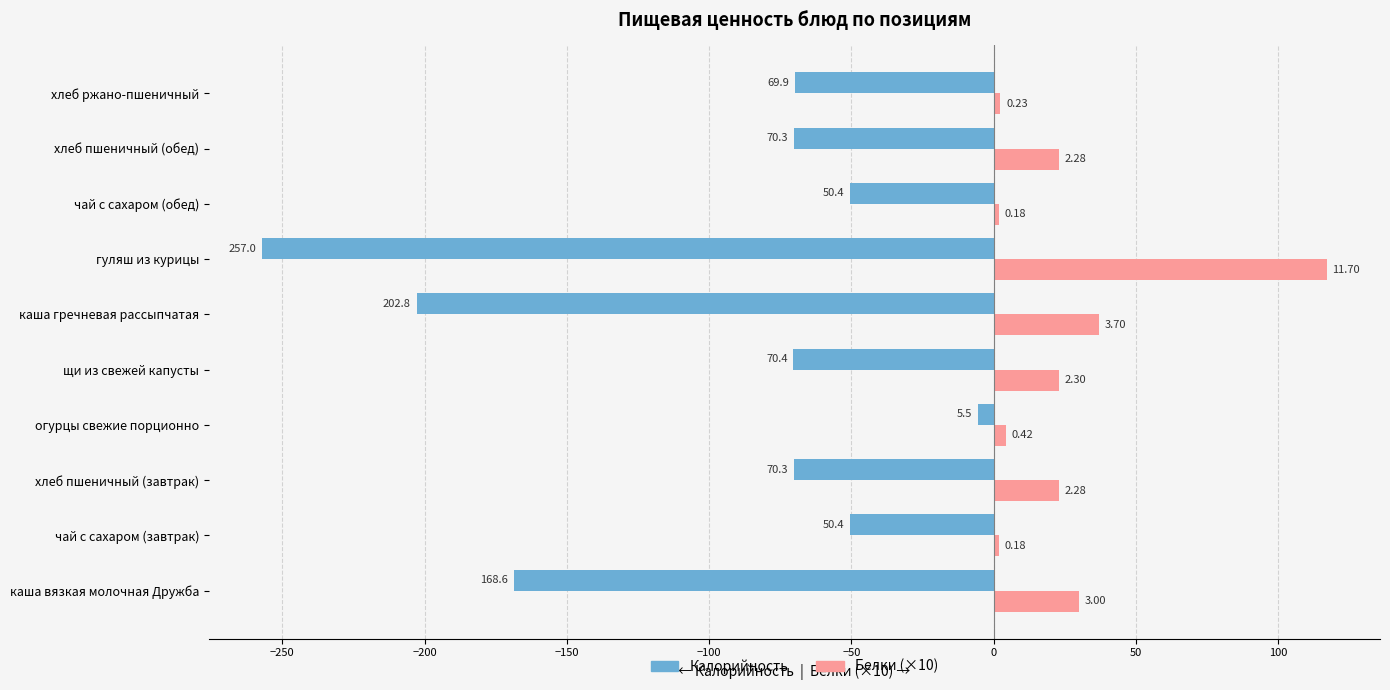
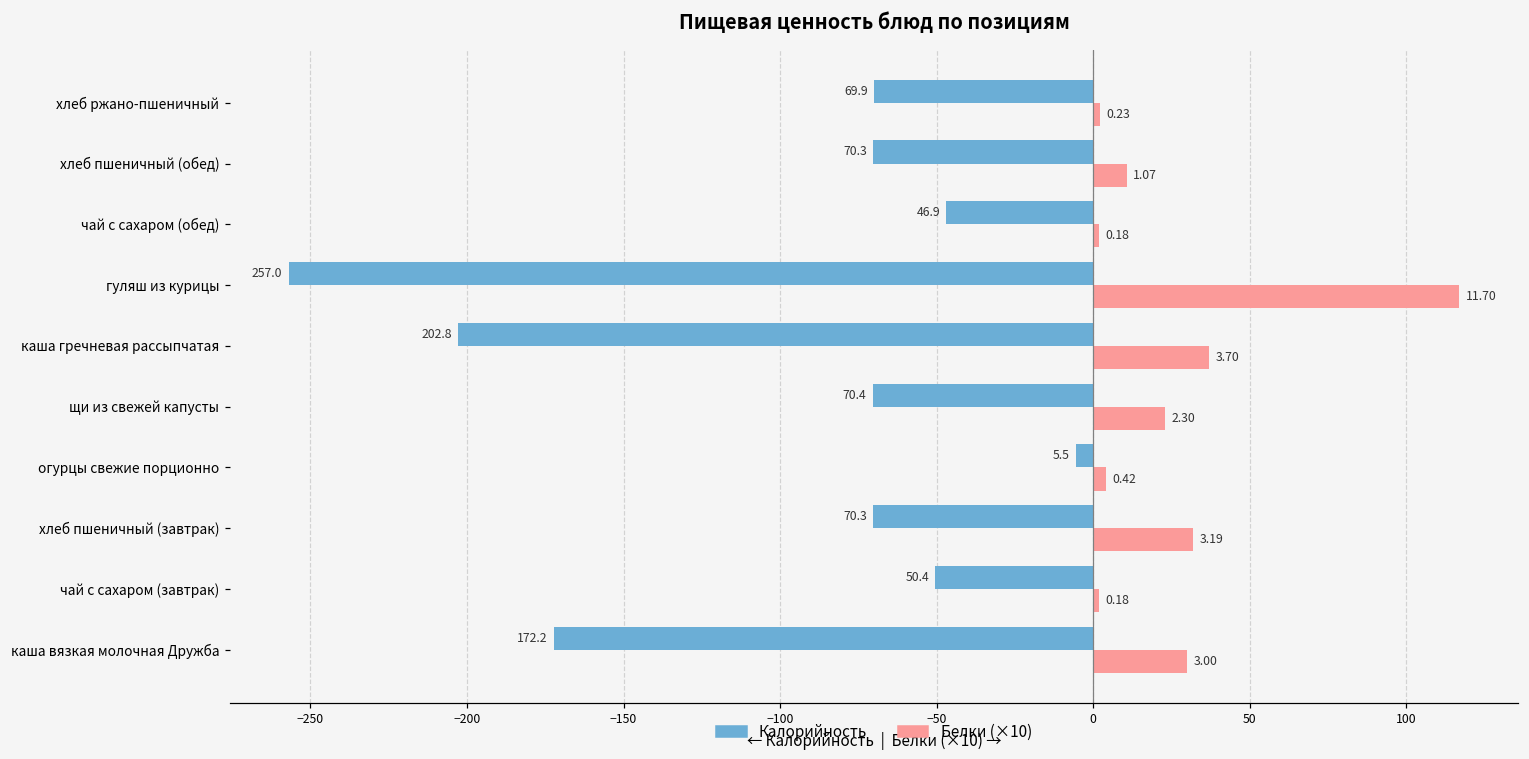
Белки (×10), хлеб пшеничный (обед): 2.28 -> 1.07
Калорийность, чай с сахаром (обед): 50.4 -> 46.9
Белки (×10), хлеб пшеничный (завтрак): 2.28 -> 3.19
Калорийность, каша вязкая молочная Дружба: 168.6 -> 172.2
